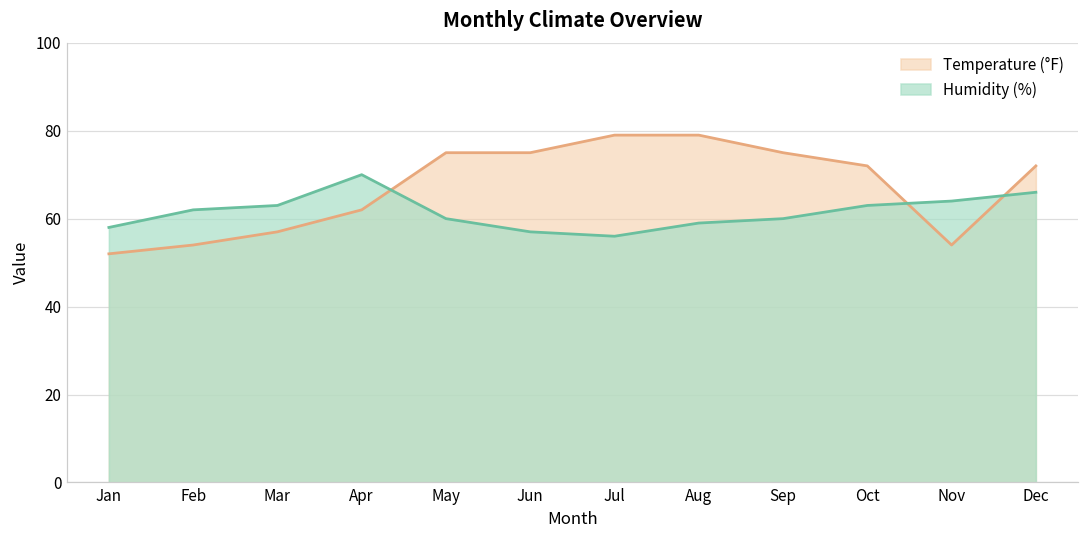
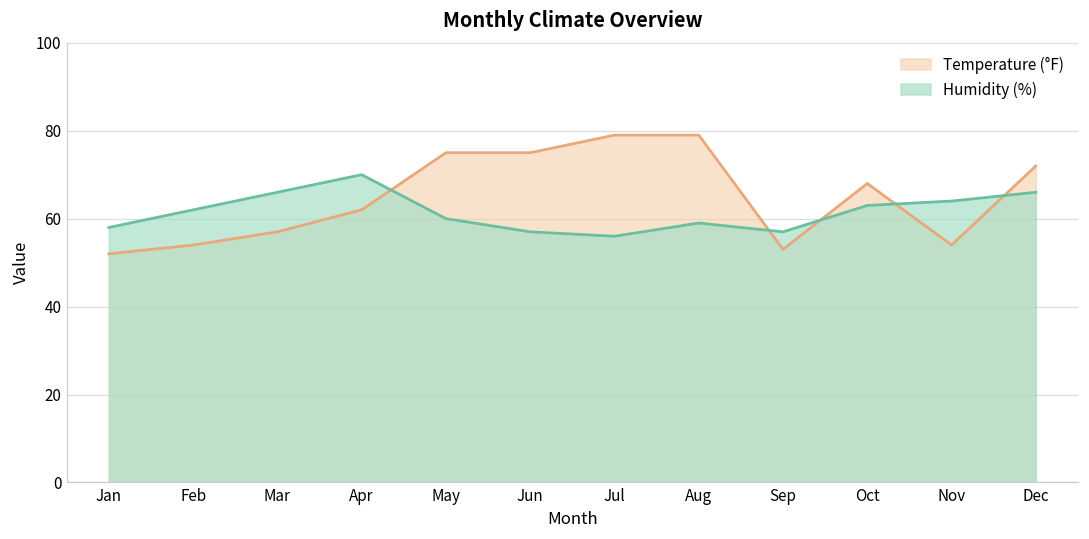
Humidity (%), Mar: 63 -> 66
Temperature (°F), Sep: 75 -> 53
Humidity (%), Sep: 60 -> 57
Temperature (°F), Oct: 72 -> 68
